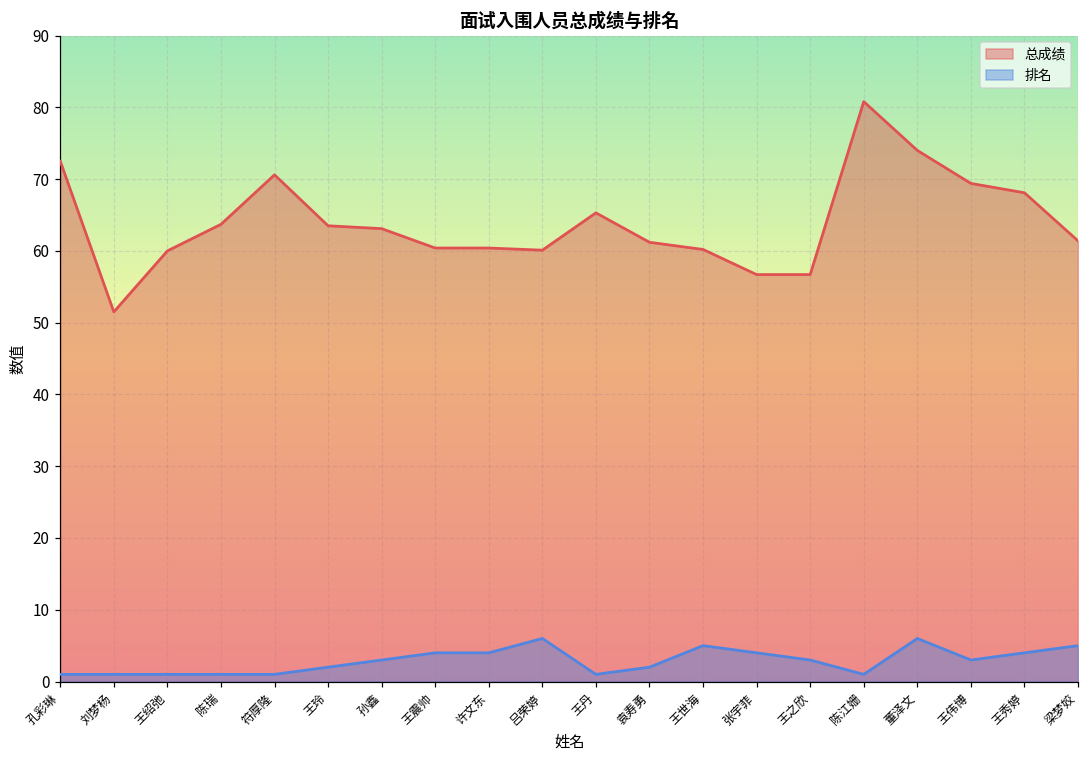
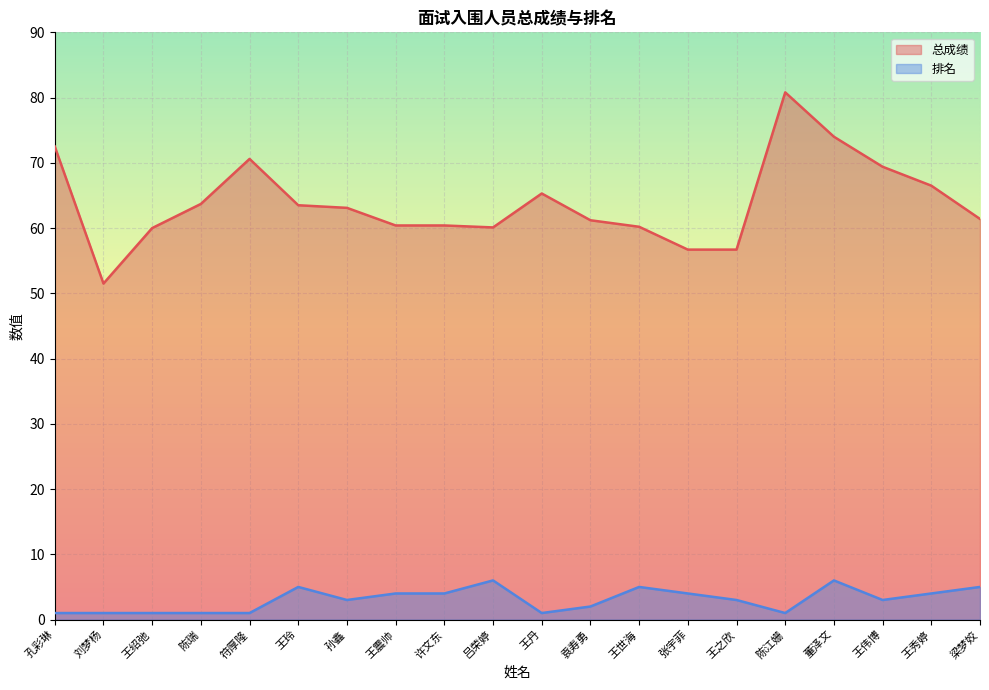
排名, 王玲: 2 -> 5
总成绩, 王秀婷: 68 -> 67
